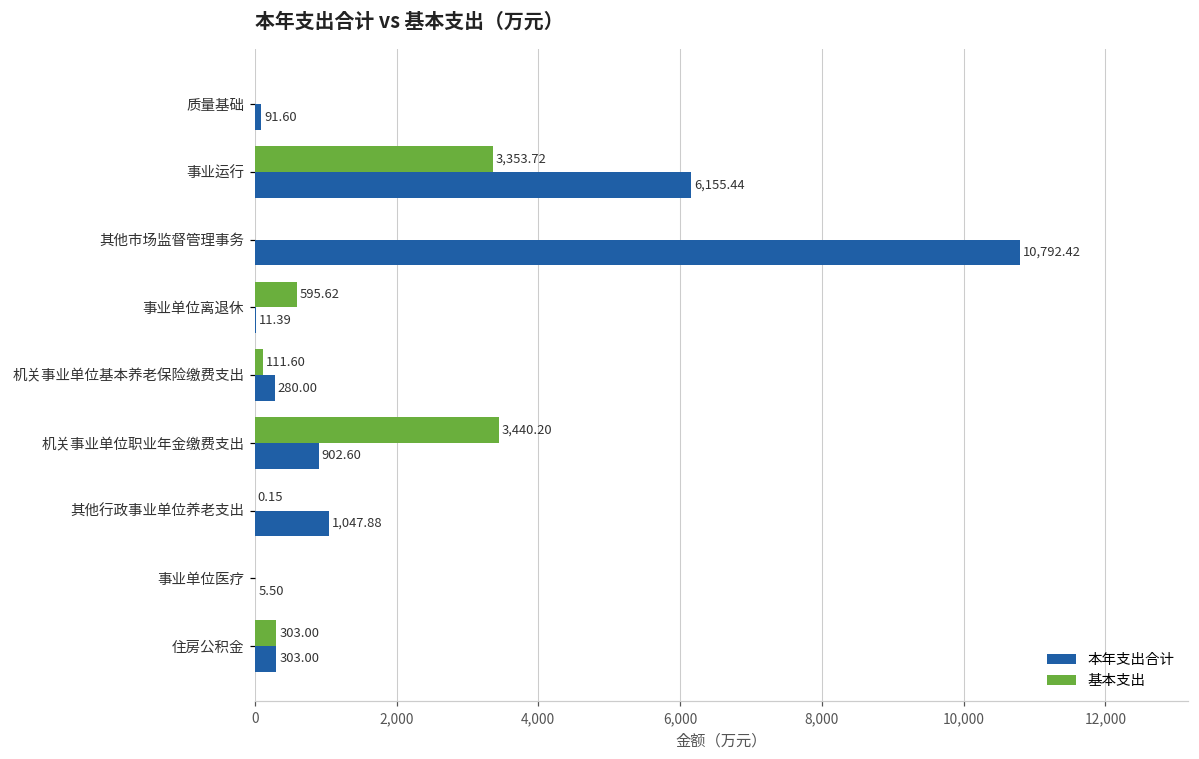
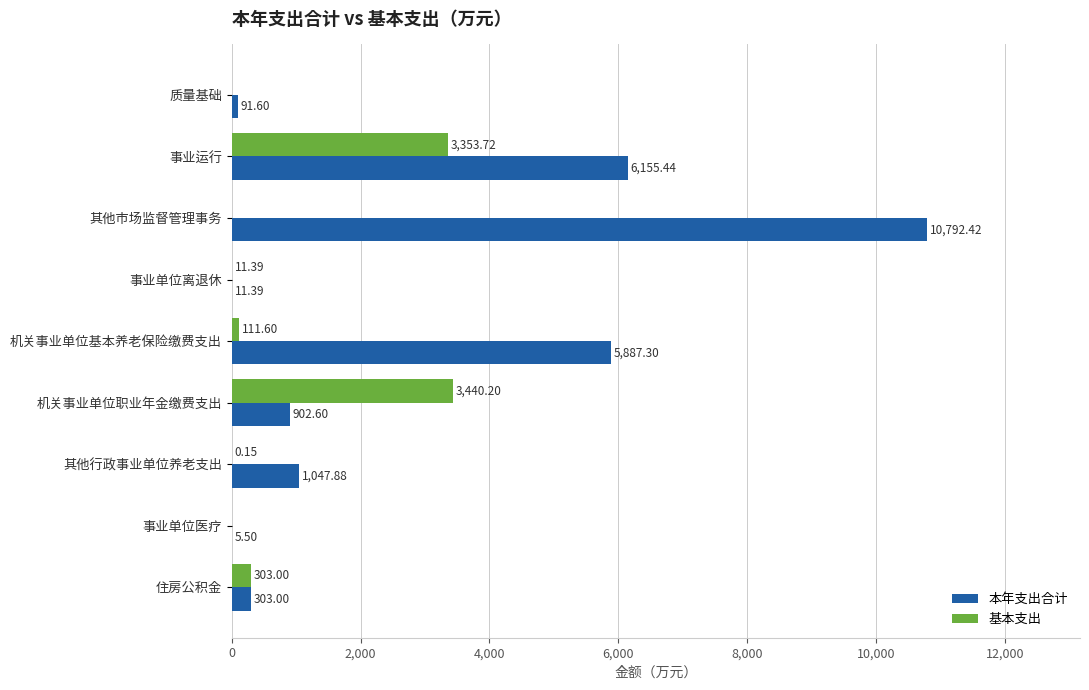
基本支出, 事业单位离退休: 595.62 -> 11.39
本年支出合计, 机关事业单位基本养老保险缴费支出: 280.00 -> 5,887.30
